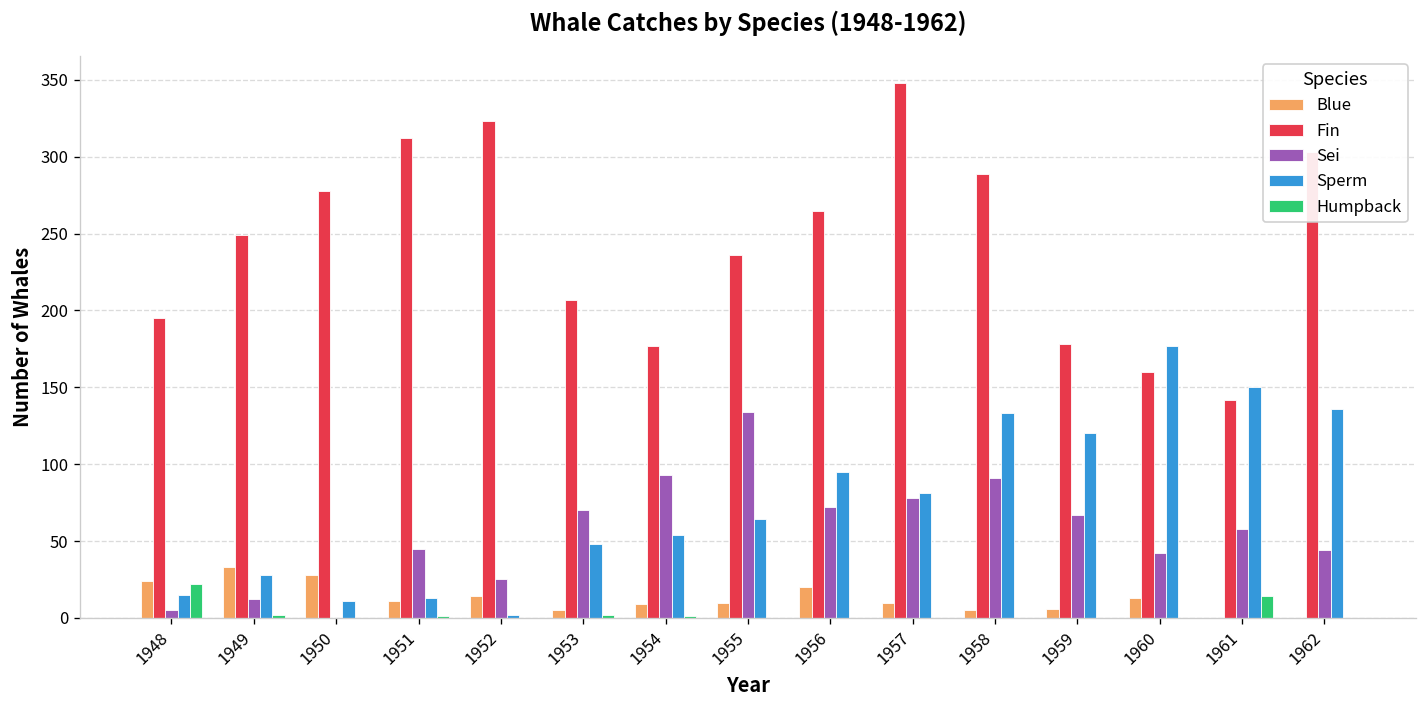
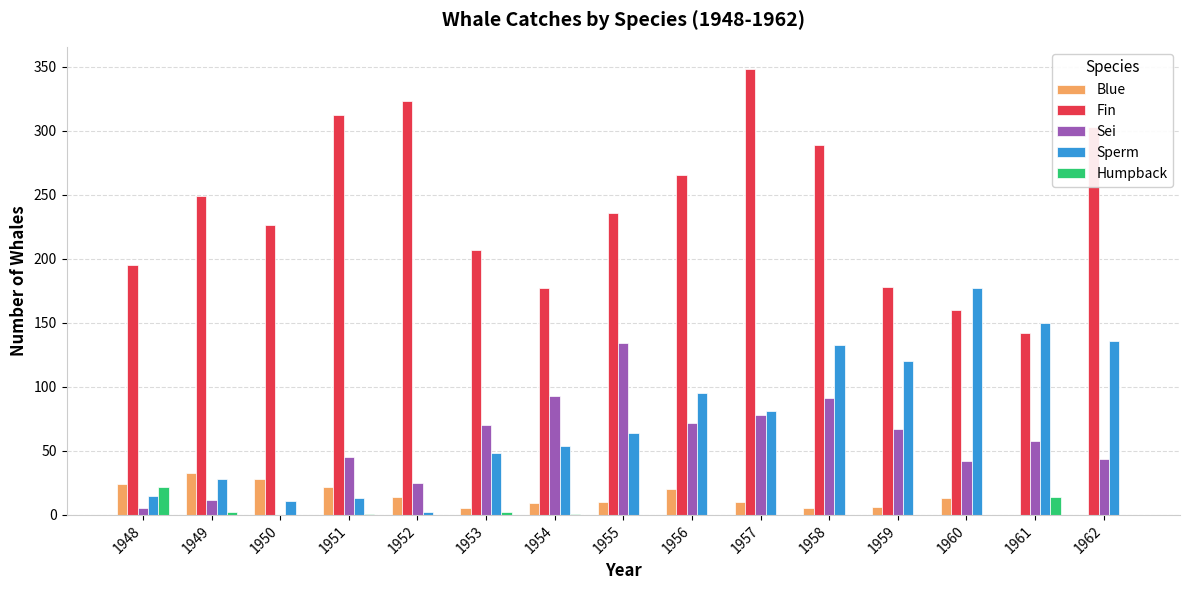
Fin, 1950: 278 -> 226
Blue, 1951: 11 -> 22
